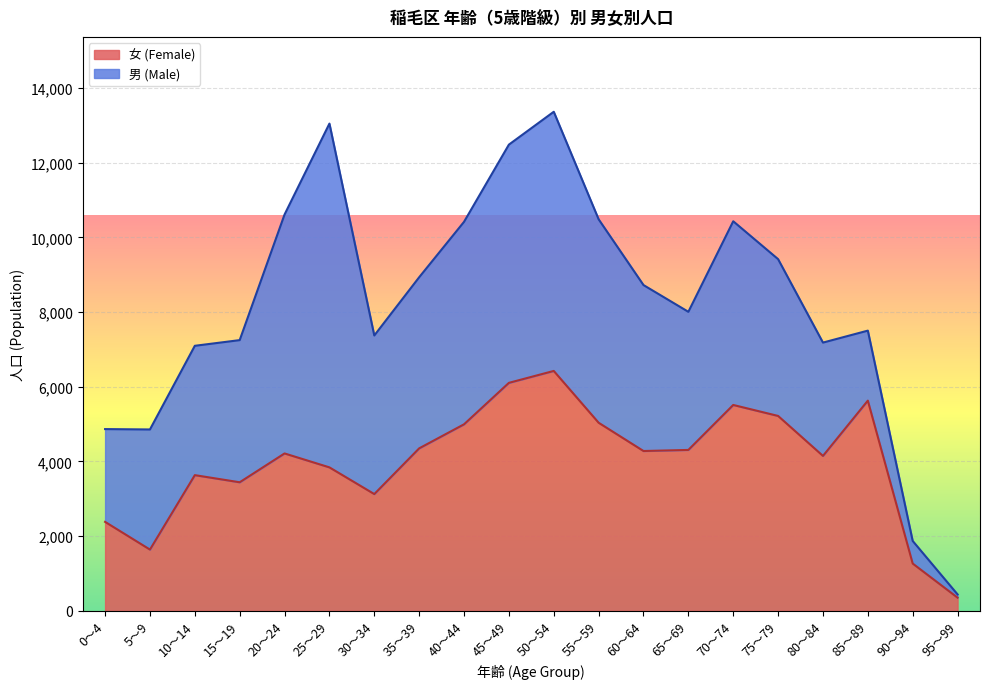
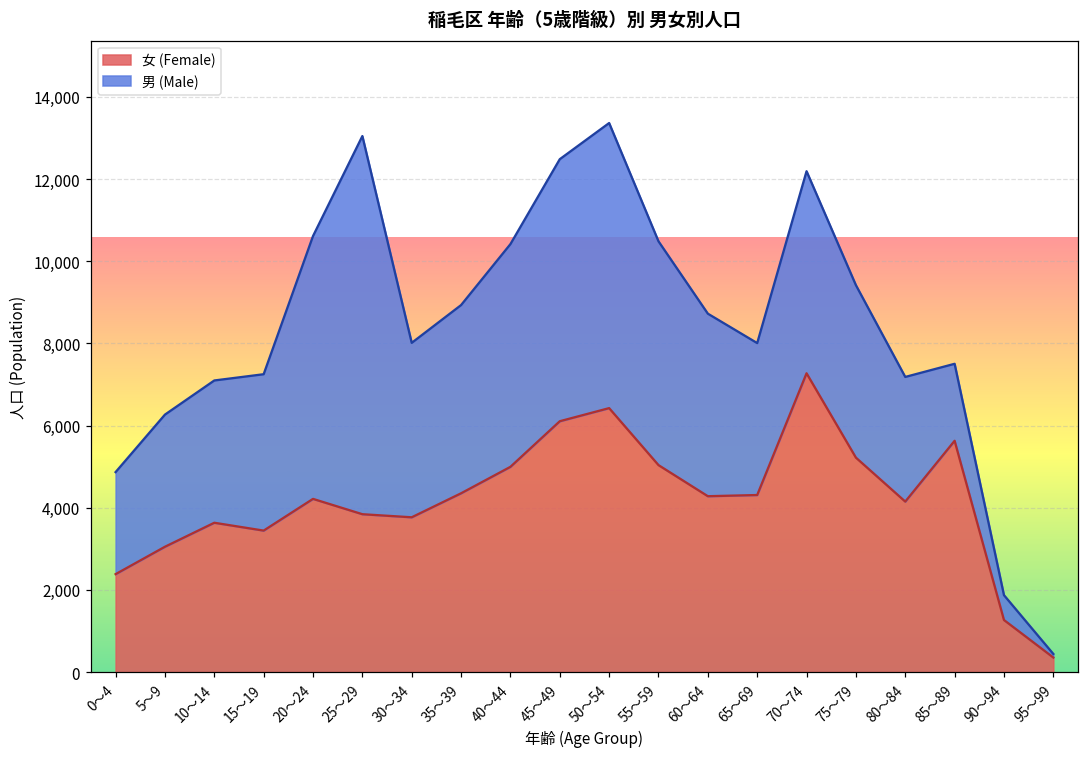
女 (Female), 5～9: 1,600 -> 3,100
女 (Female), 30～34: 3,100 -> 3,800
女 (Female), 70～74: 5,500 -> 7,300
